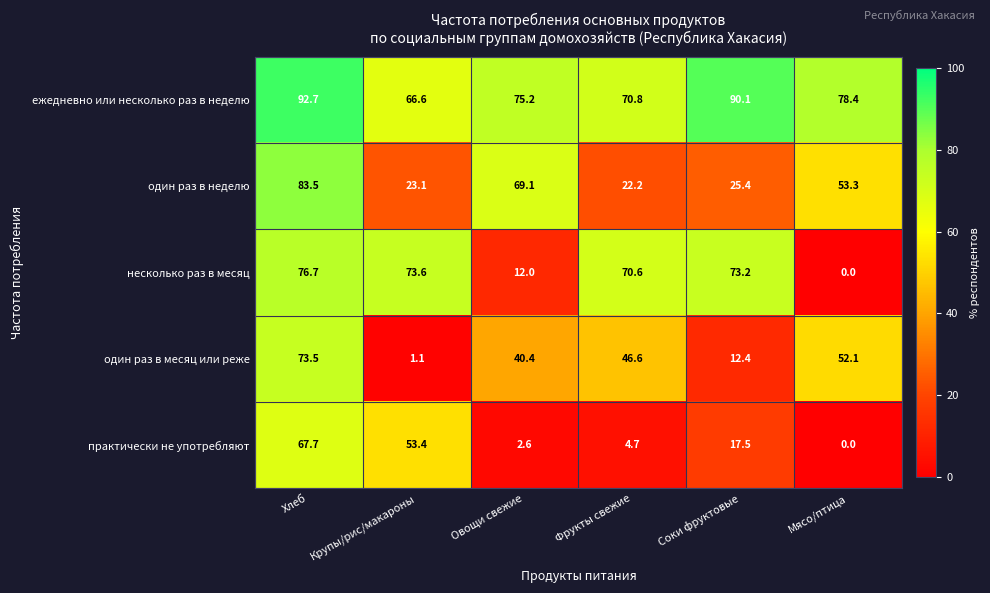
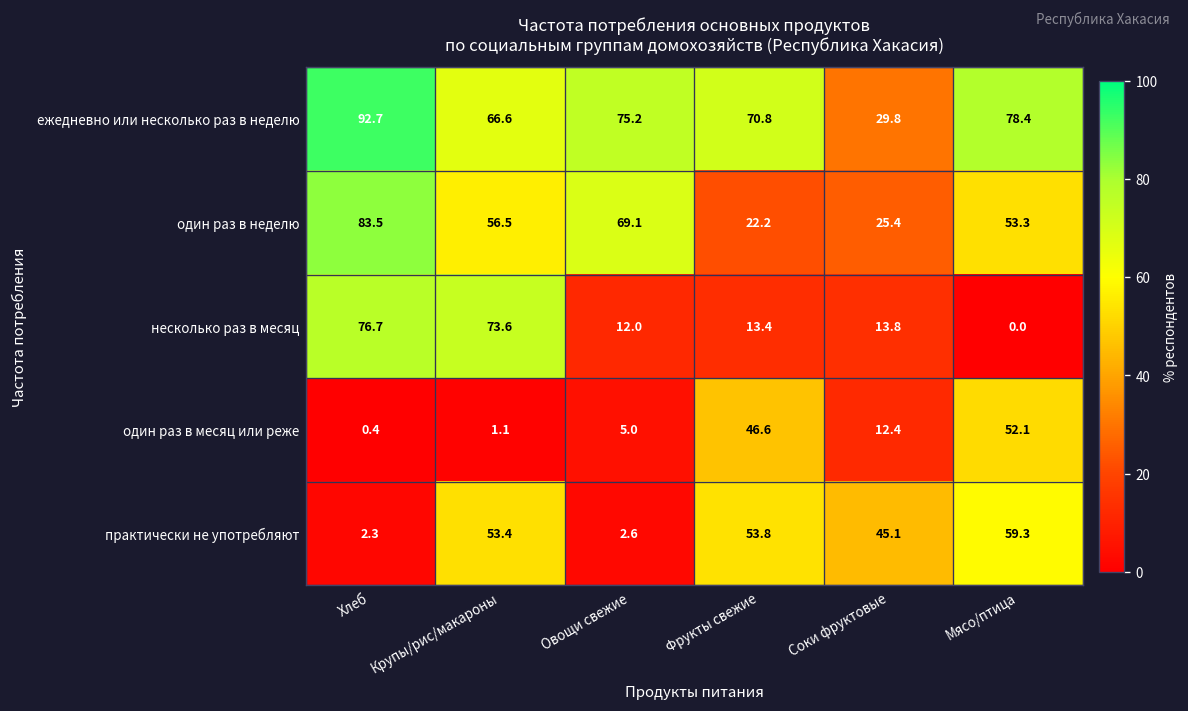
ежедневно или несколько раз в неделю, Соки фруктовые: 90.1 -> 29.8
один раз в неделю, Крупы/рис/макароны: 23.1 -> 56.5
несколько раз в месяц, Фрукты свежие: 70.6 -> 13.4
несколько раз в месяц, Соки фруктовые: 73.2 -> 13.8
один раз в месяц или реже, Хлеб: 73.5 -> 0.4
один раз в месяц или реже, Овощи свежие: 40.4 -> 5.0
практически не употребляют, Хлеб: 67.7 -> 2.3
практически не употребляют, Фрукты свежие: 4.7 -> 53.8
практически не употребляют, Соки фруктовые: 17.5 -> 45.1
практически не употребляют, Мясо/птица: 0.0 -> 59.3
